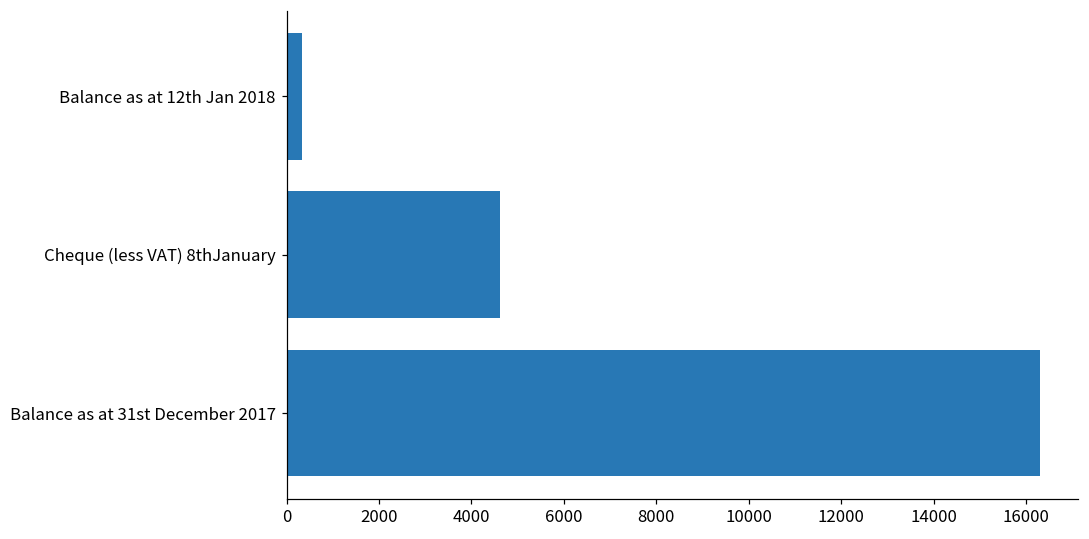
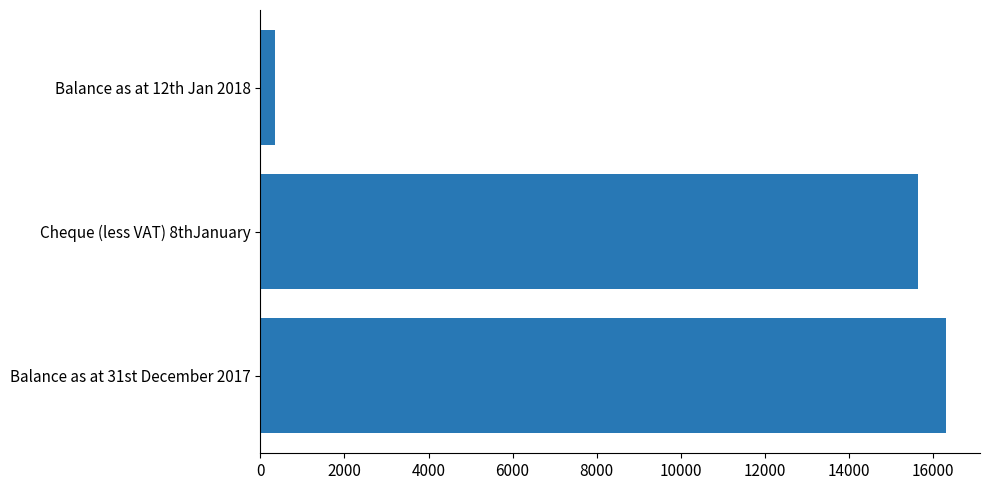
Cheque (less VAT) 8thJanuary: 4600 -> 15700
